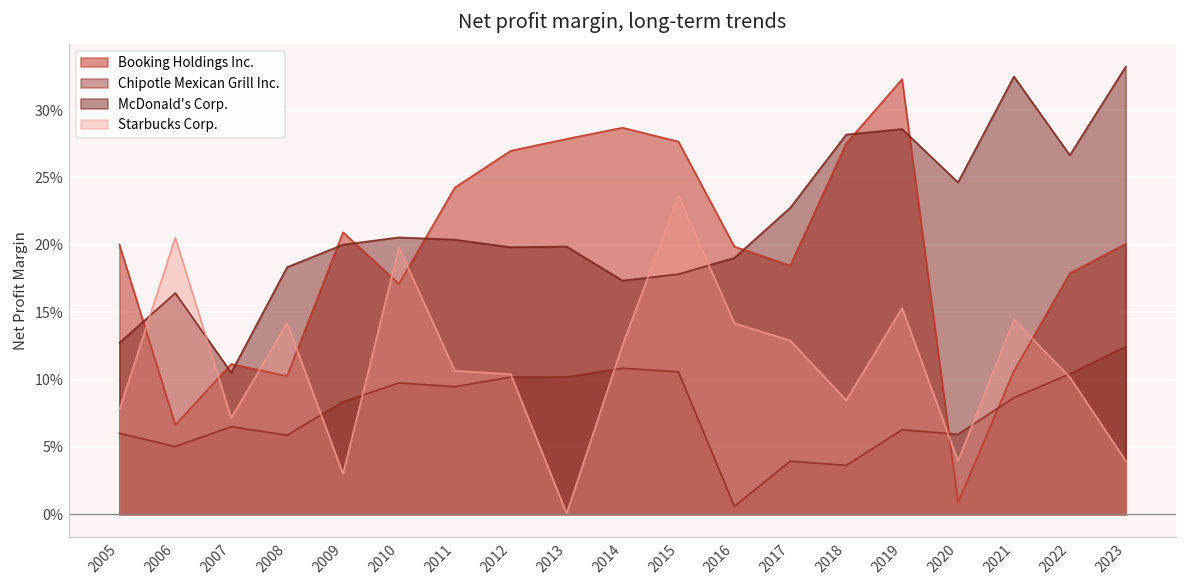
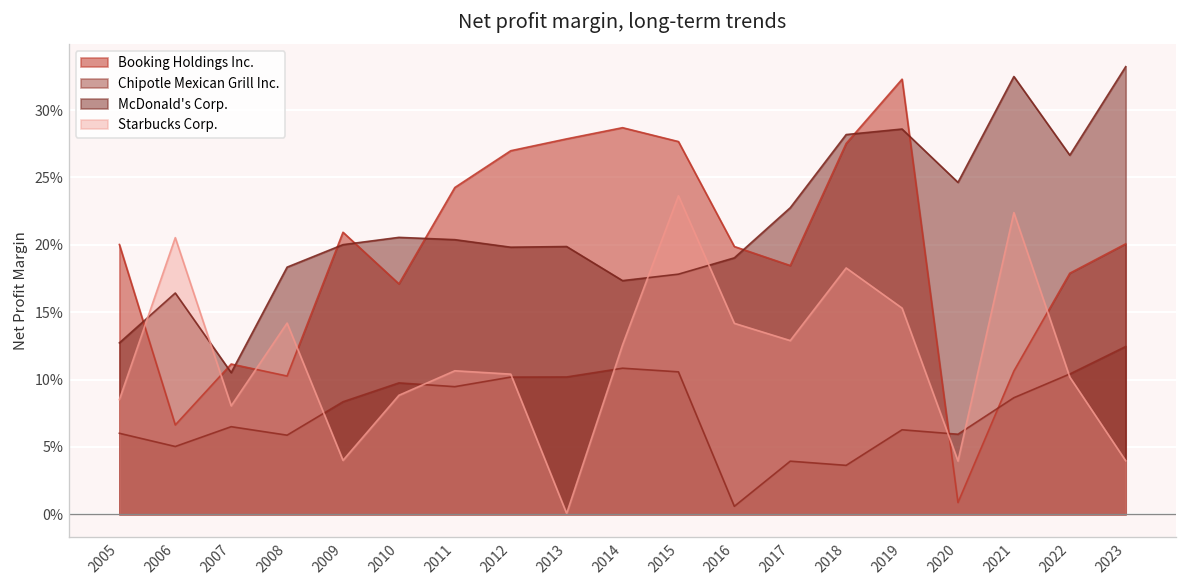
Starbucks Corp., 2005: 7.8% -> 8.5%
Starbucks Corp., 2007: 7.1% -> 8.1%
Starbucks Corp., 2009: 3.0% -> 4.0%
Starbucks Corp., 2010: 19.8% -> 8.8%
Starbucks Corp., 2018: 8.5% -> 18.3%
Starbucks Corp., 2021: 14.5% -> 22.4%
